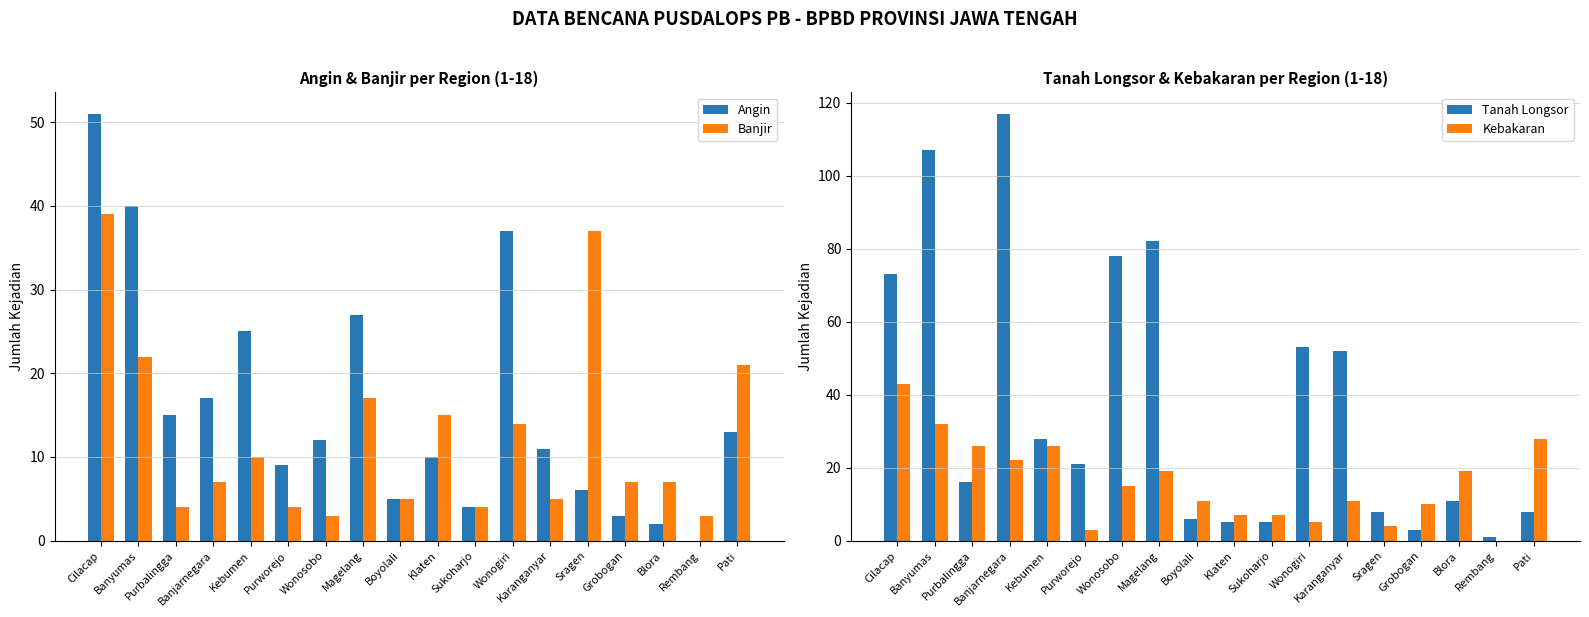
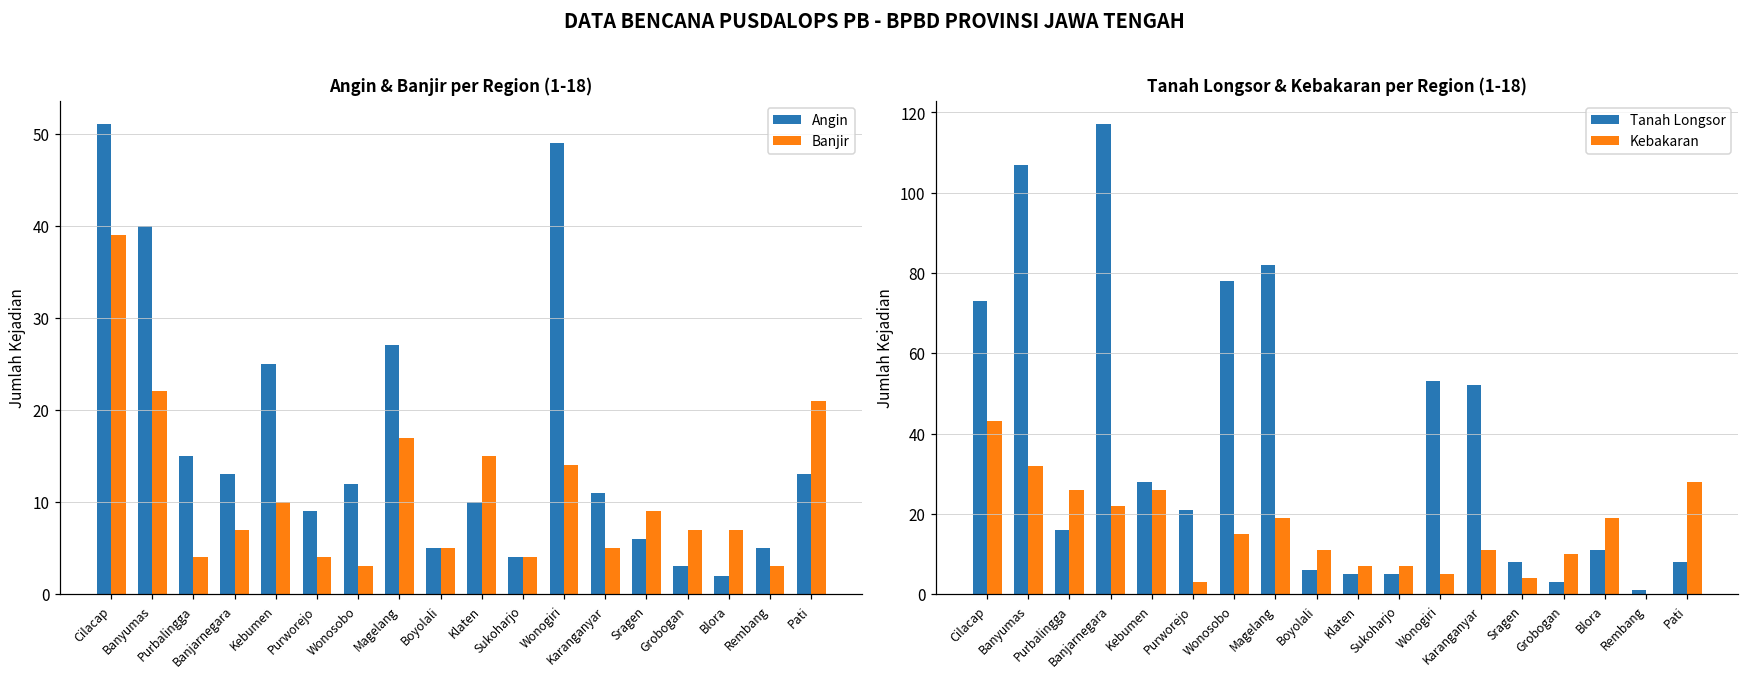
Angin & Banjir per Region (1-18), Angin, Banjarnegara: 17 -> 13
Angin & Banjir per Region (1-18), Angin, Wonogiri: 37 -> 49
Angin & Banjir per Region (1-18), Banjir, Sragen: 37 -> 9
Angin & Banjir per Region (1-18), Angin, Rembang: 0 -> 5
